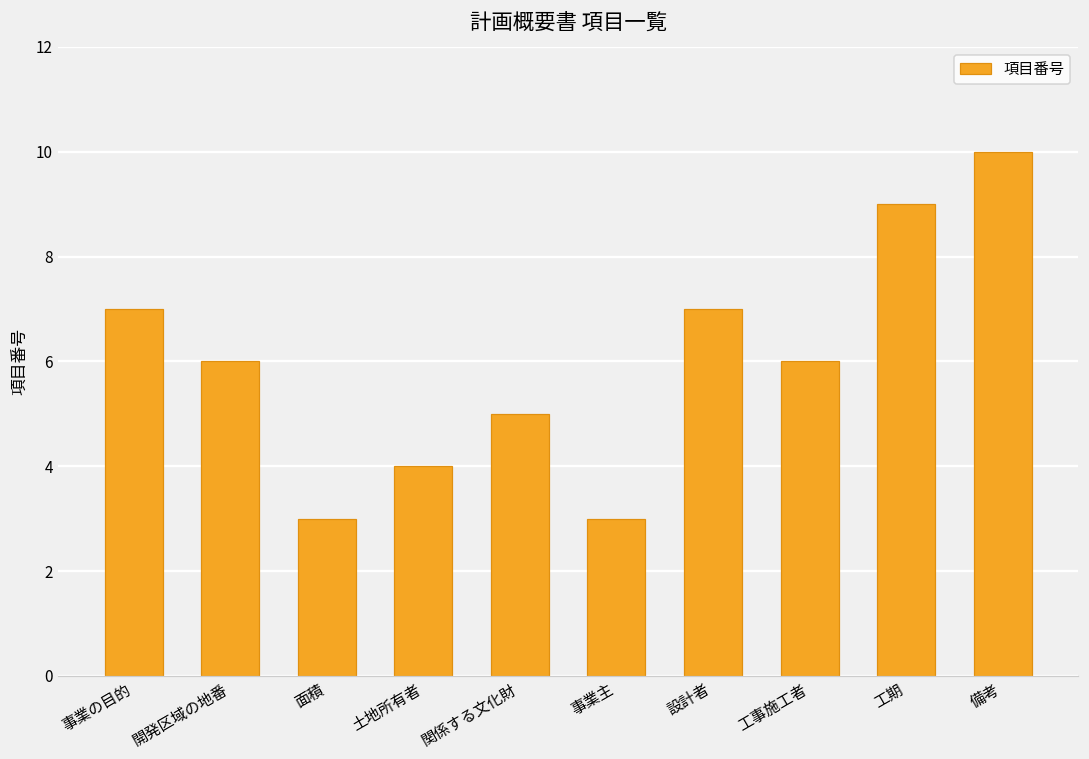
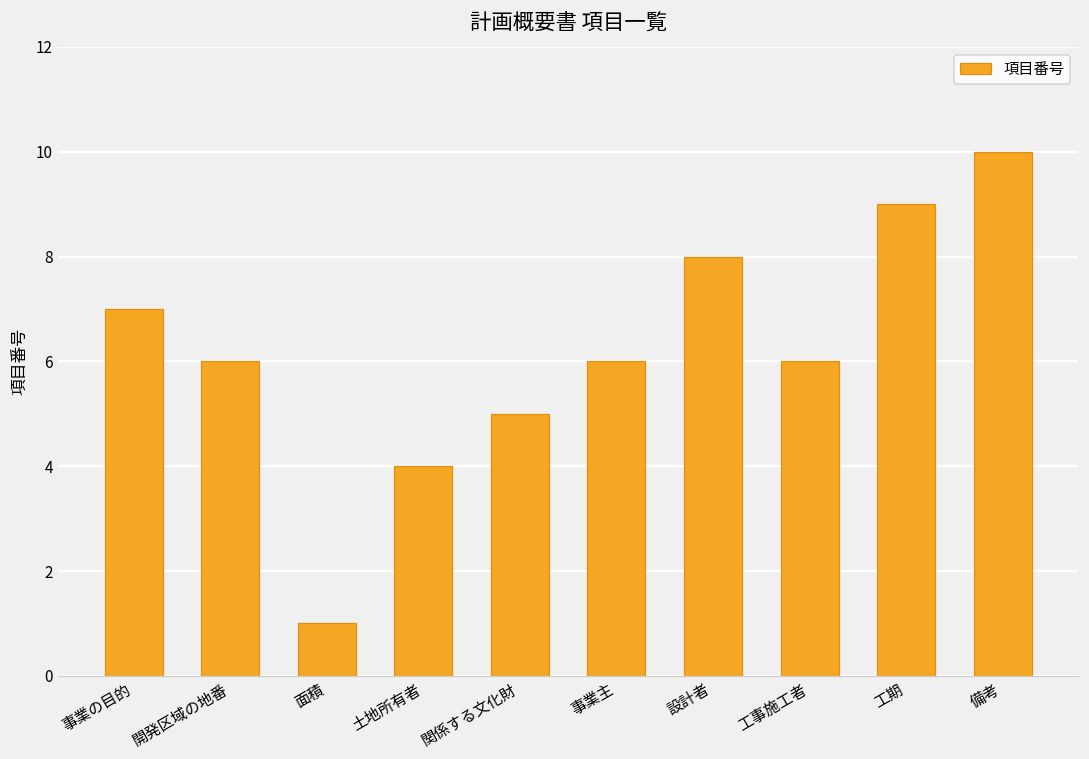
面積: 3 -> 1
事業主: 3 -> 6
設計者: 7 -> 8
